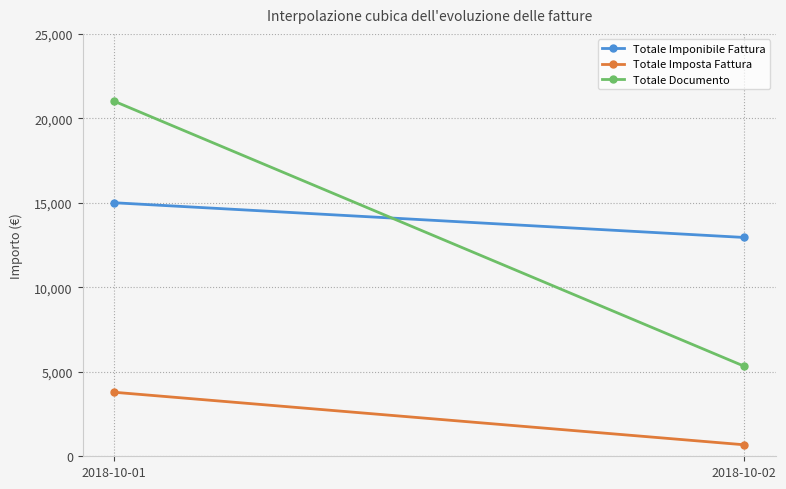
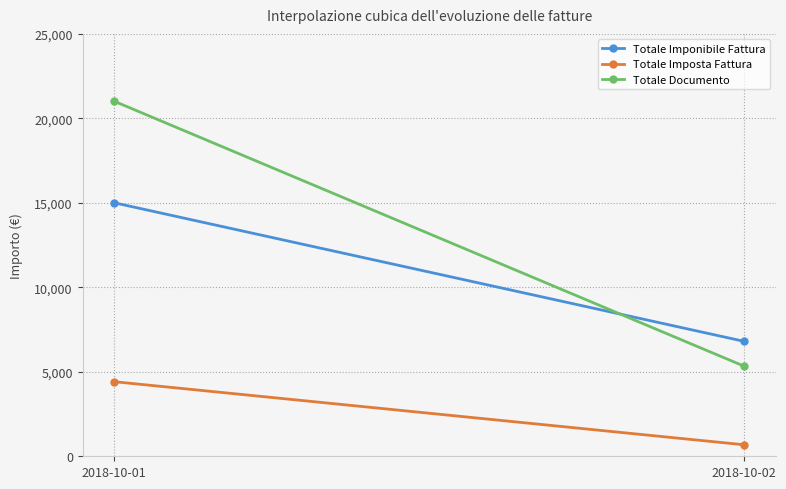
Totale Imposta Fattura, 2018-10-01: 3,800 -> 4,400
Totale Imponibile Fattura, 2018-10-02: 13,000 -> 6,800
